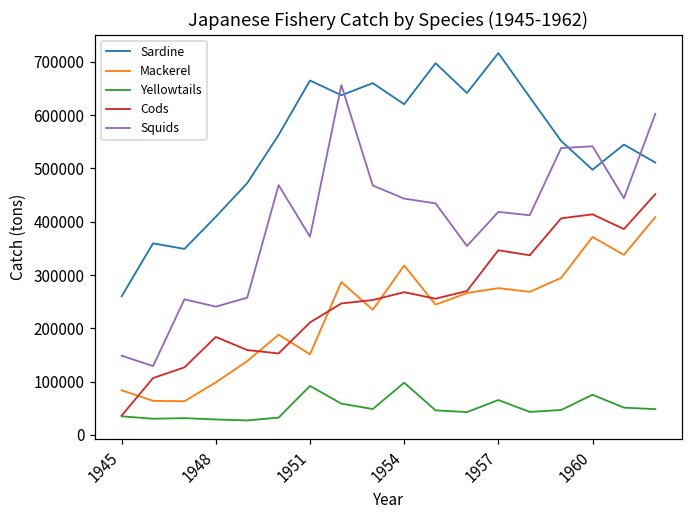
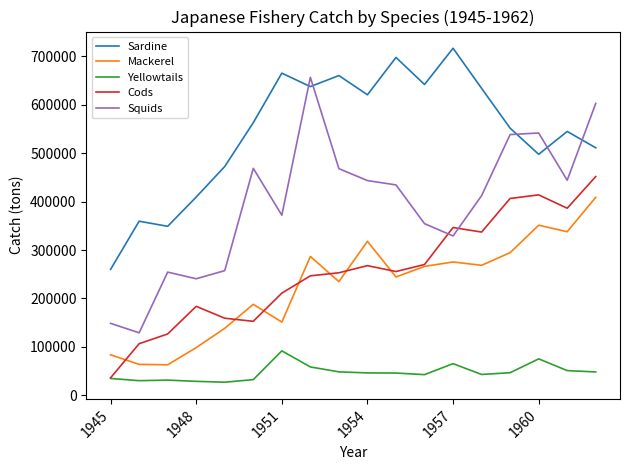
Yellowtails, 1954: 100000 -> 50000
Squids, 1957: 420000 -> 330000
Mackerel, 1960: 370000 -> 350000
